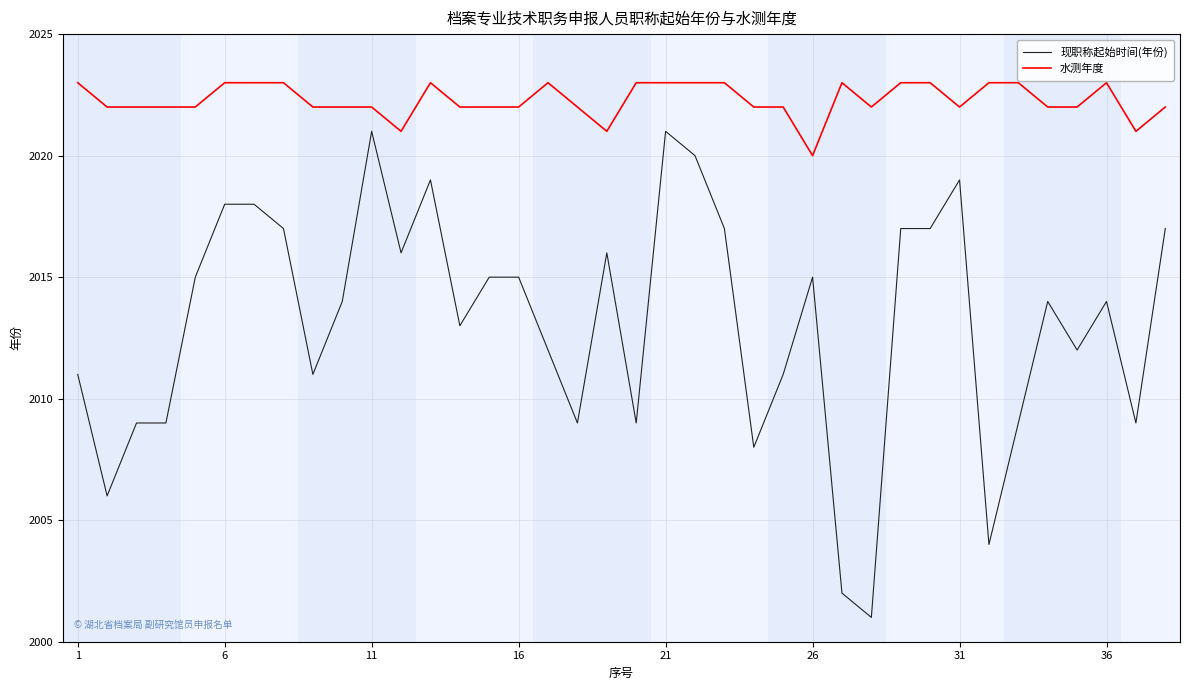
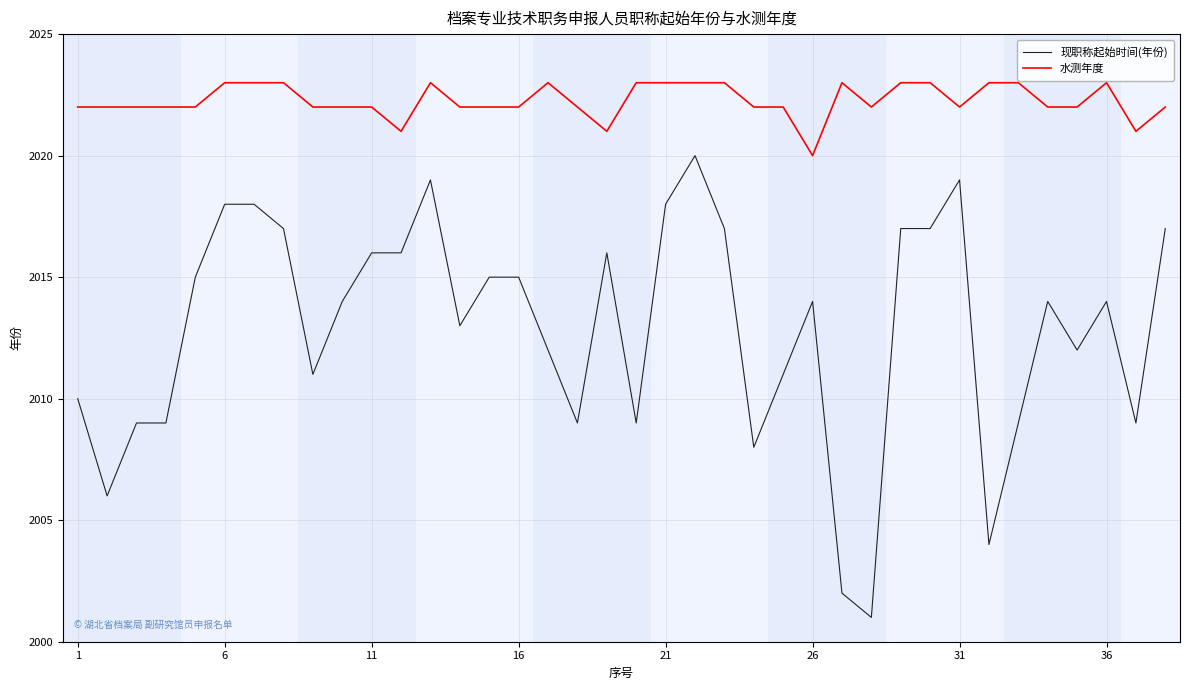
现职称起始时间(年份), 1: 2011 -> 2010
水测年度, 1: 2023 -> 2022
现职称起始时间(年份), 11: 2021 -> 2016
现职称起始时间(年份), 21: 2021 -> 2018
现职称起始时间(年份), 26: 2015 -> 2014
